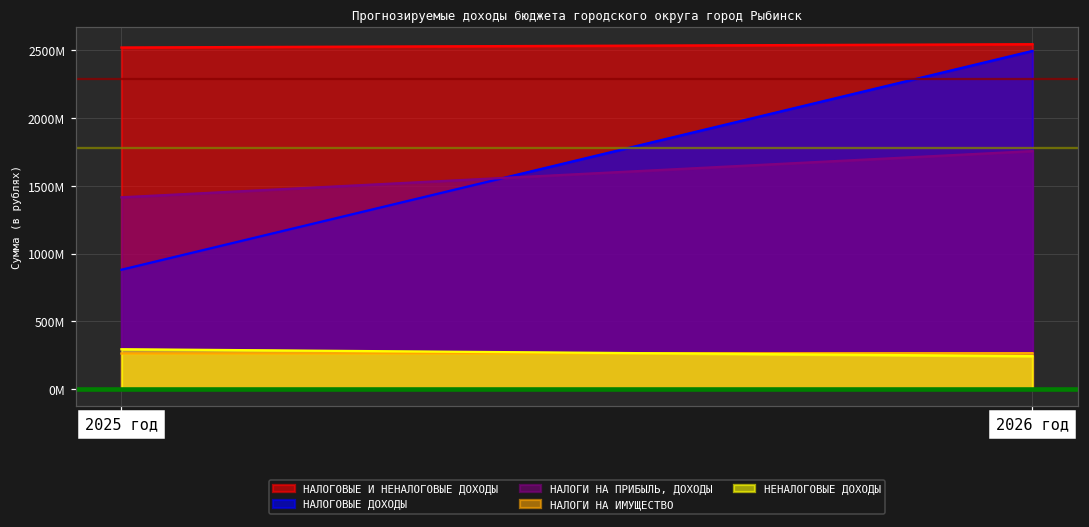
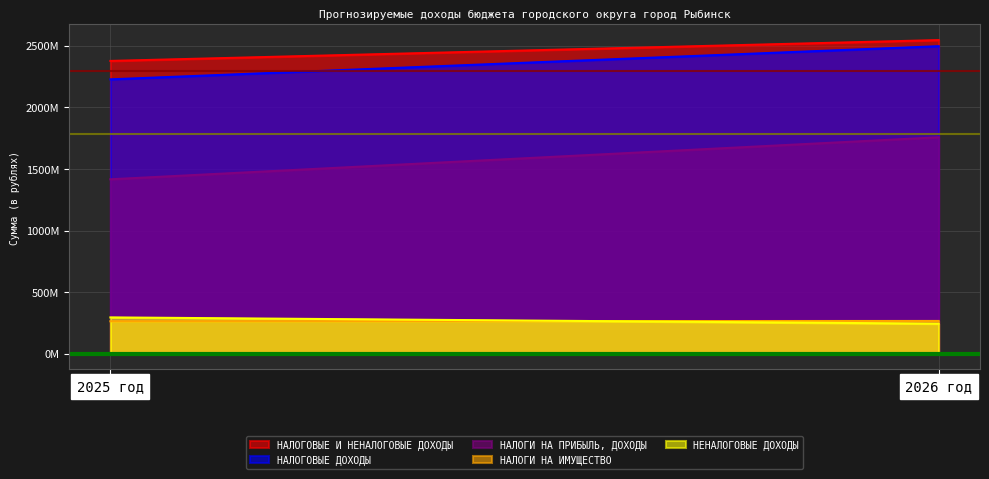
НАЛОГОВЫЕ И НЕНАЛОГОВЫЕ ДОХОДЫ, 2025 год: 2520000000 -> 2380000000
НАЛОГОВЫЕ ДОХОДЫ, 2025 год: 880000000 -> 2230000000
